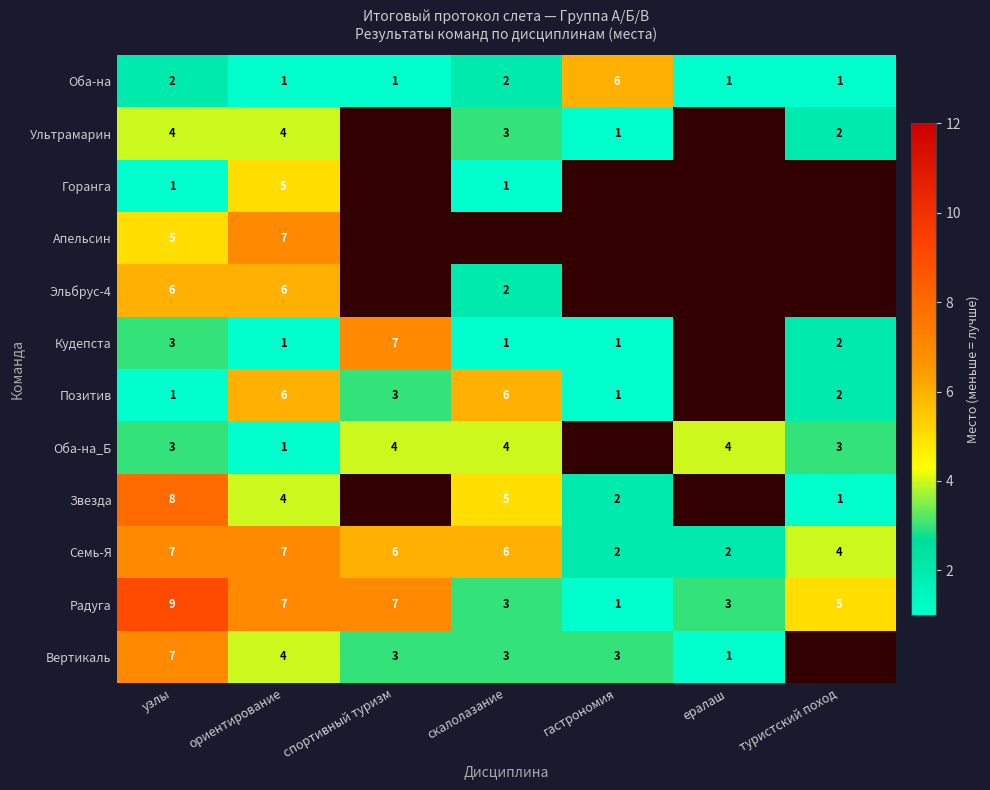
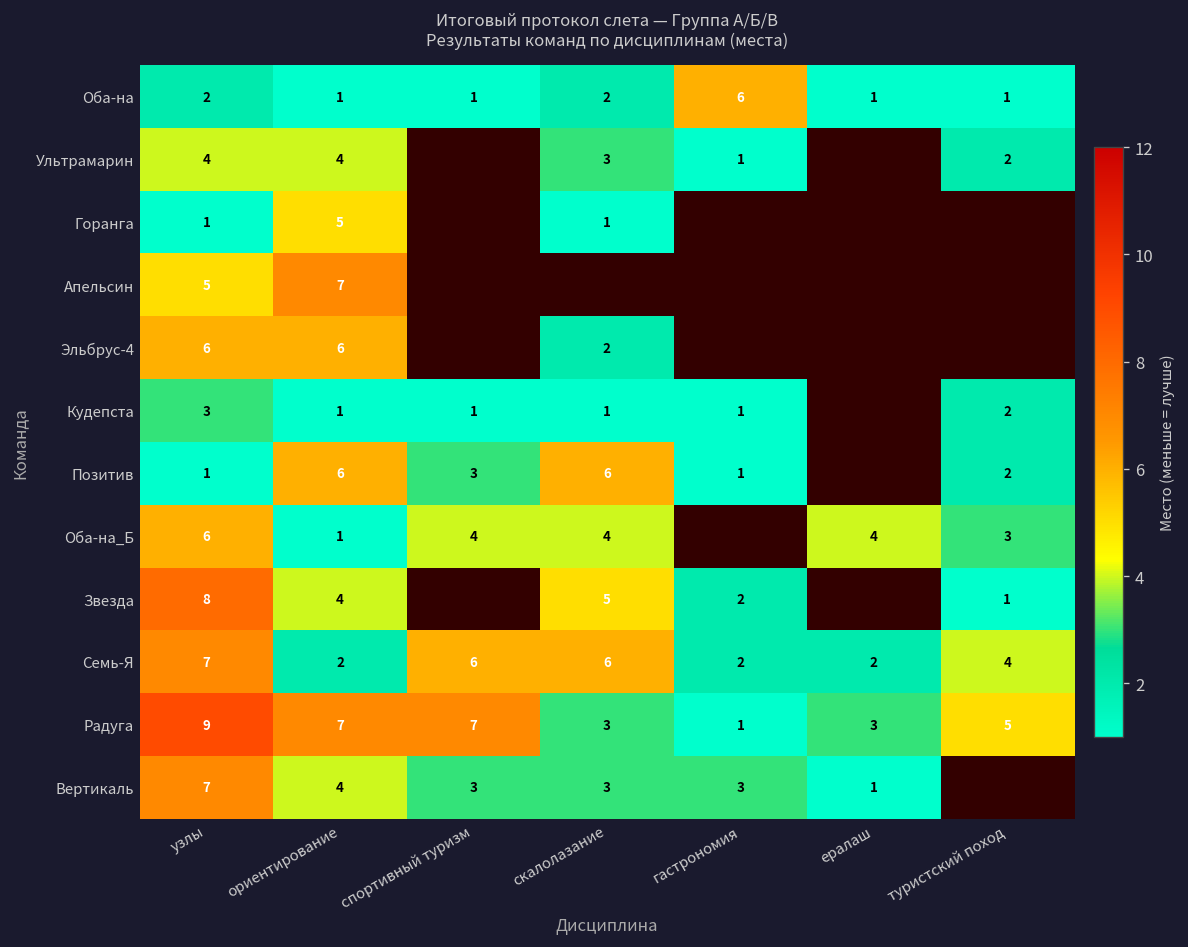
Кудепста, спортивный туризм: 7 -> 1
Оба-на_Б, узлы: 3 -> 6
Семь-Я, ориентирование: 7 -> 2
